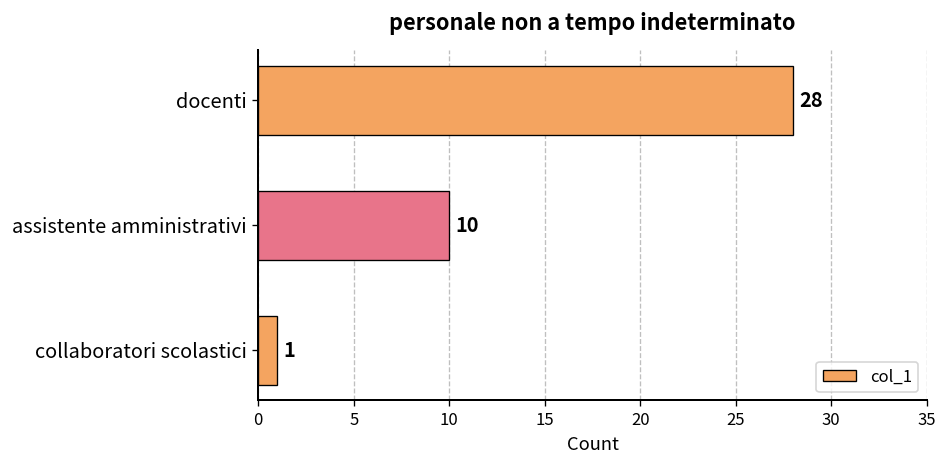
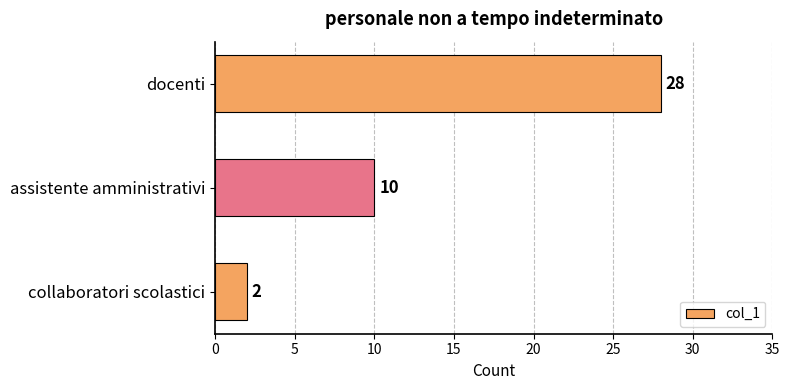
collaboratori scolastici: 1 -> 2
